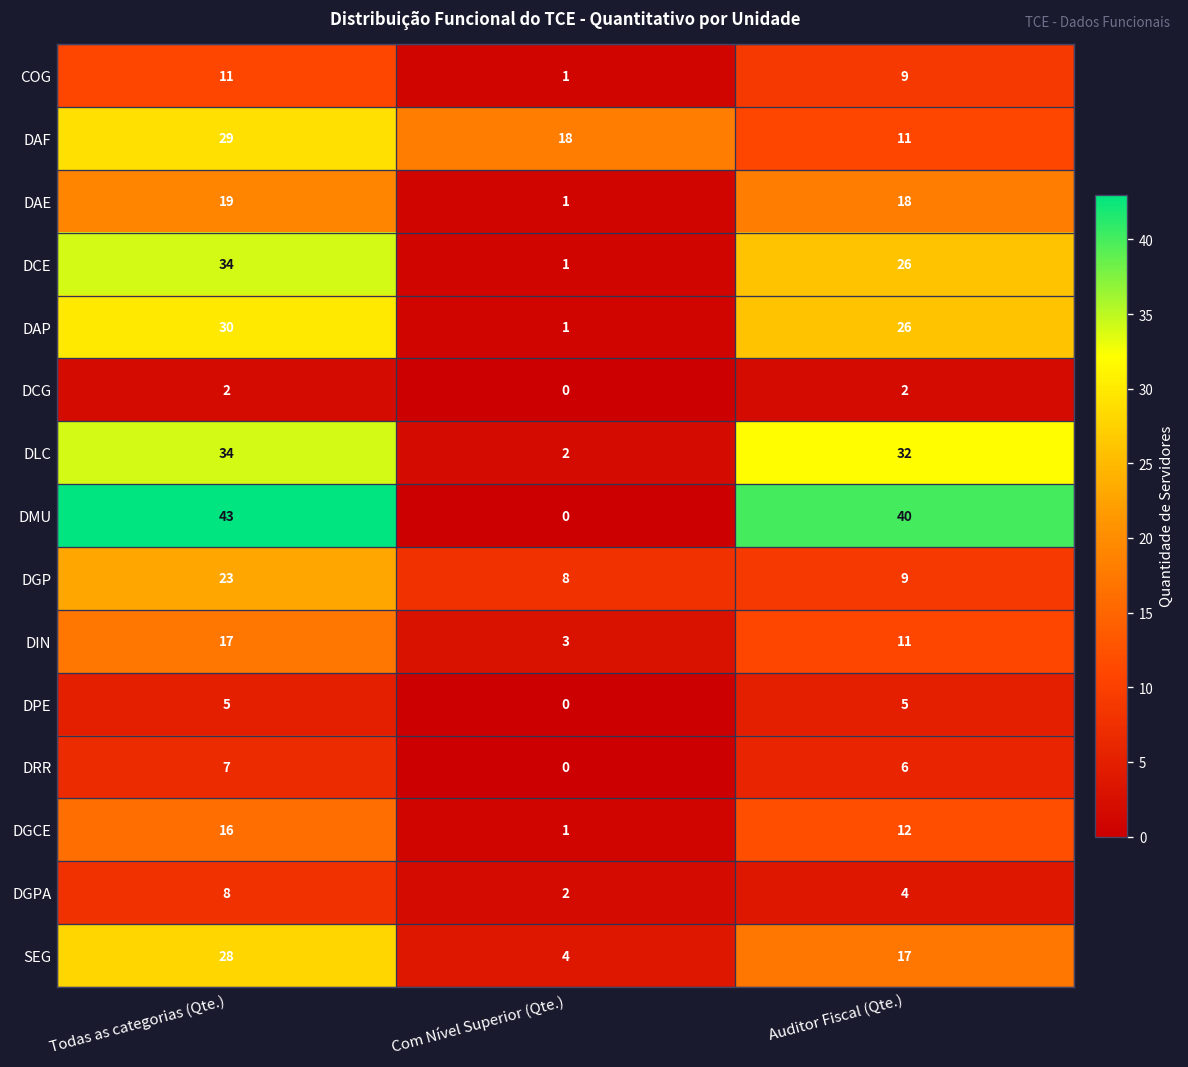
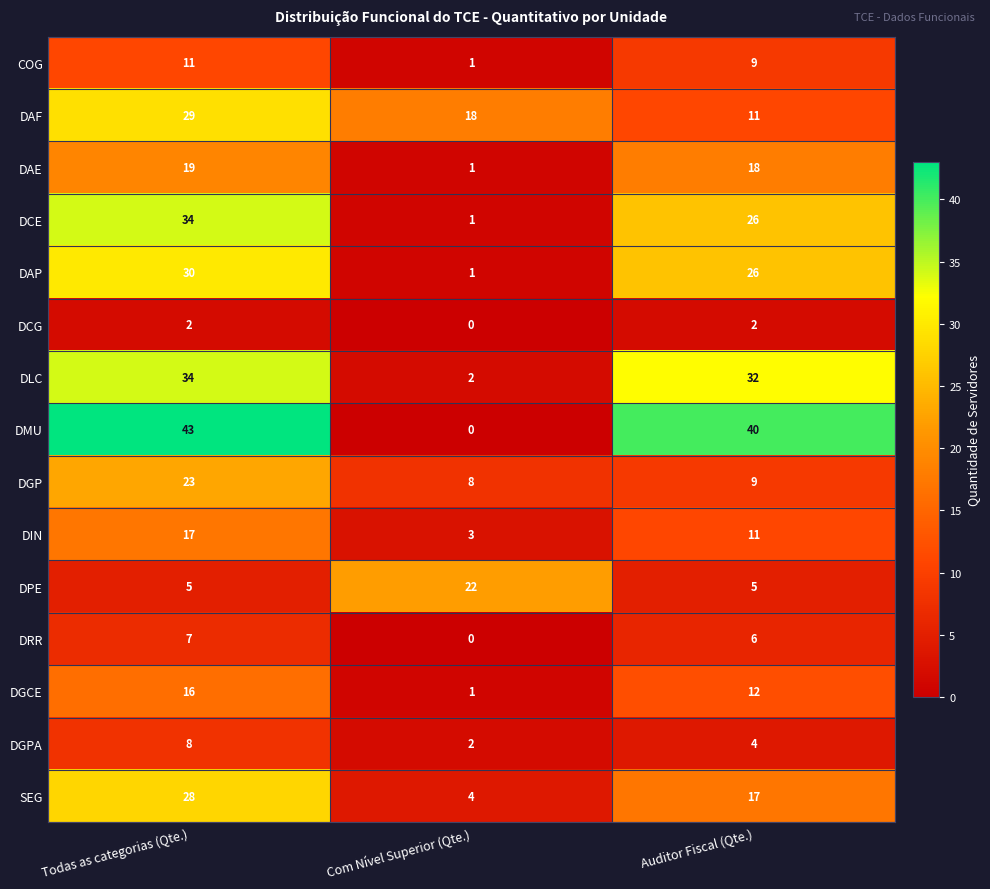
DPE, Com Nível Superior (Qte.): 0 -> 22
